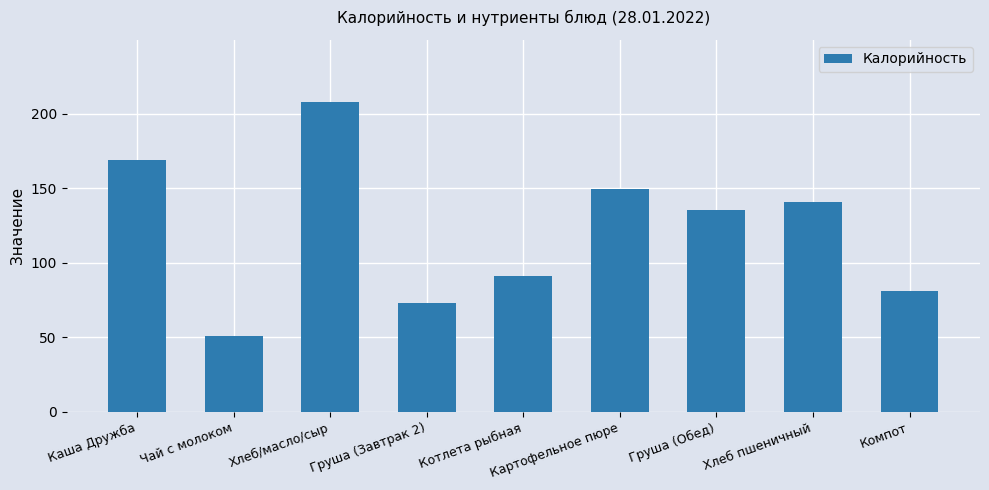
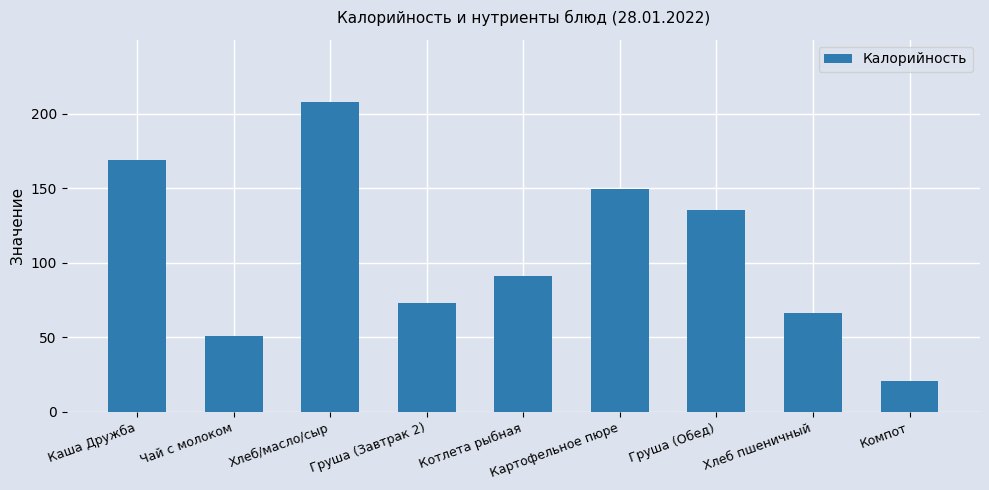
Хлеб пшеничный: 141 -> 66
Компот: 81 -> 21
